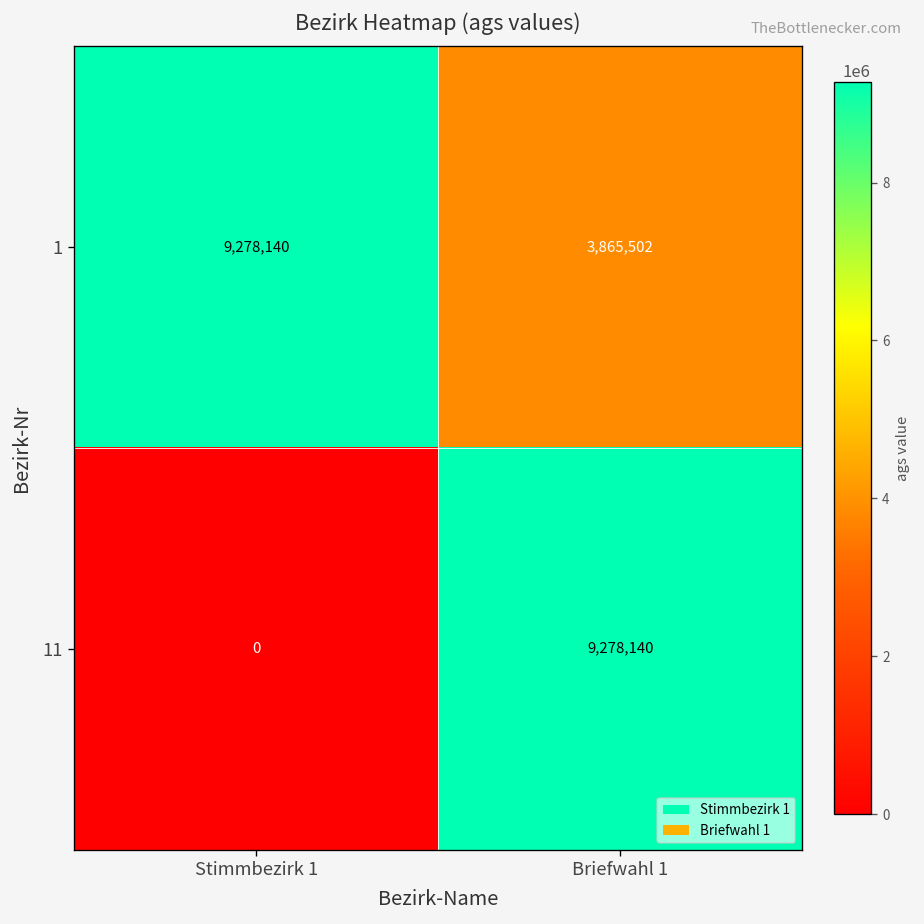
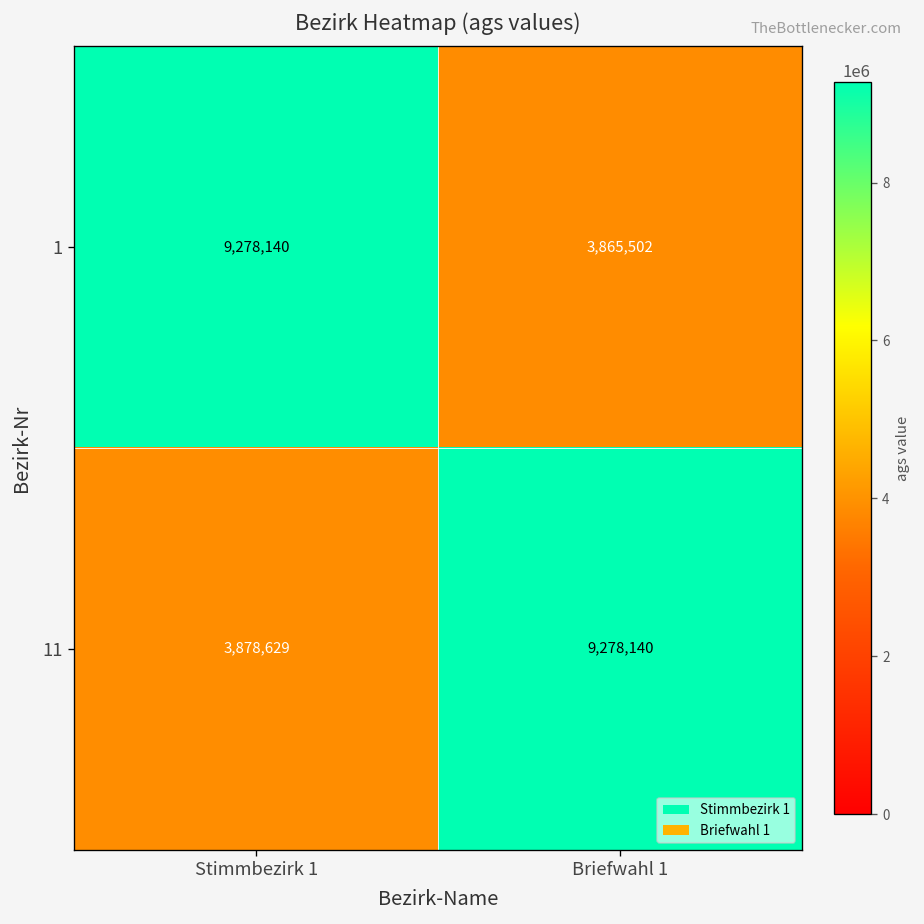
11, Stimmbezirk 1: 0 -> 3,878,629
